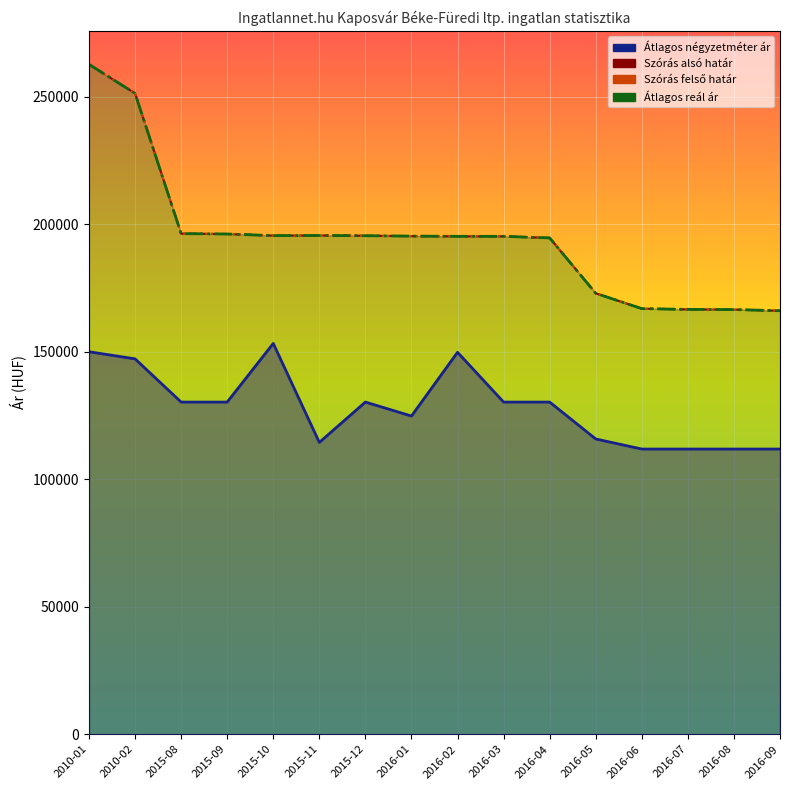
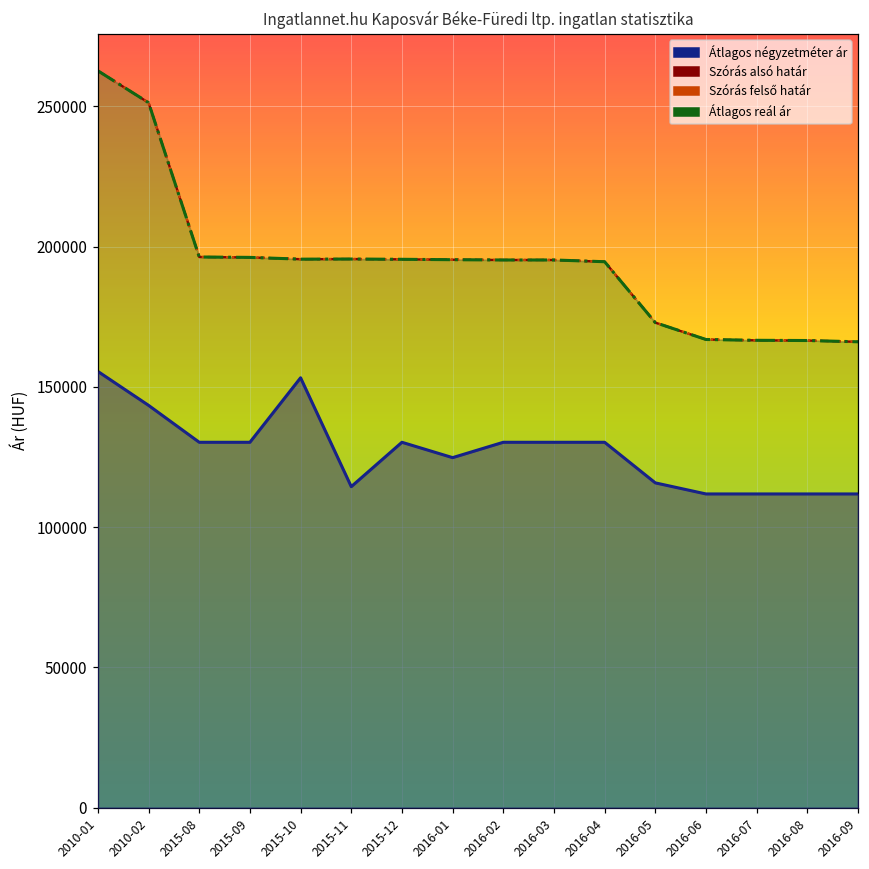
Átlagos négyzetméter ár, 2010-01: 150000 -> 156000
Átlagos négyzetméter ár, 2010-02: 147000 -> 143000
Átlagos négyzetméter ár, 2016-02: 150000 -> 130000
